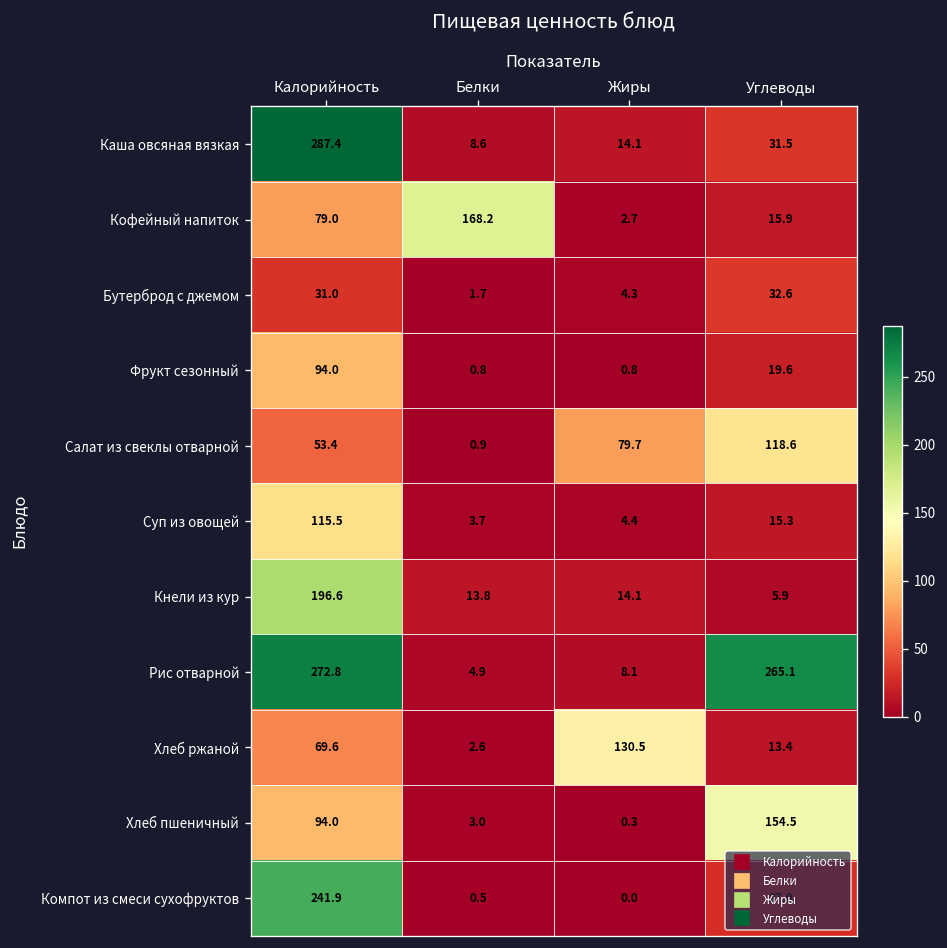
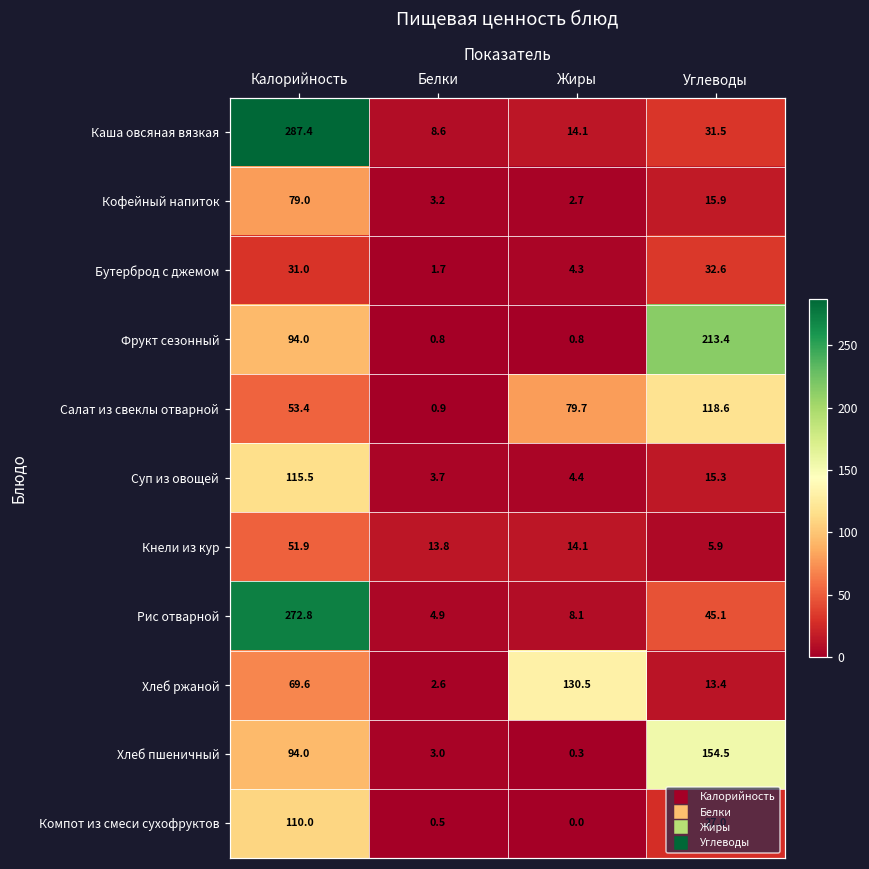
Кофейный напиток, Белки: 168.2 -> 3.2
Фрукт сезонный, Углеводы: 19.6 -> 213.4
Кнели из кур, Калорийность: 196.6 -> 51.9
Рис отварной, Углеводы: 265.1 -> 45.1
Компот из смеси сухофруктов, Калорийность: 241.9 -> 110.0
